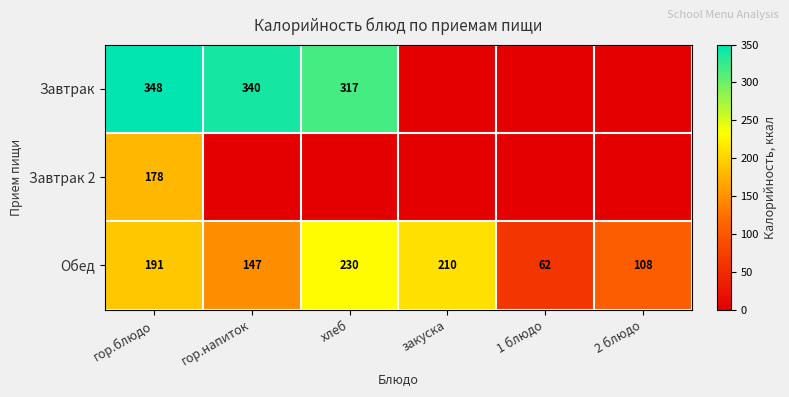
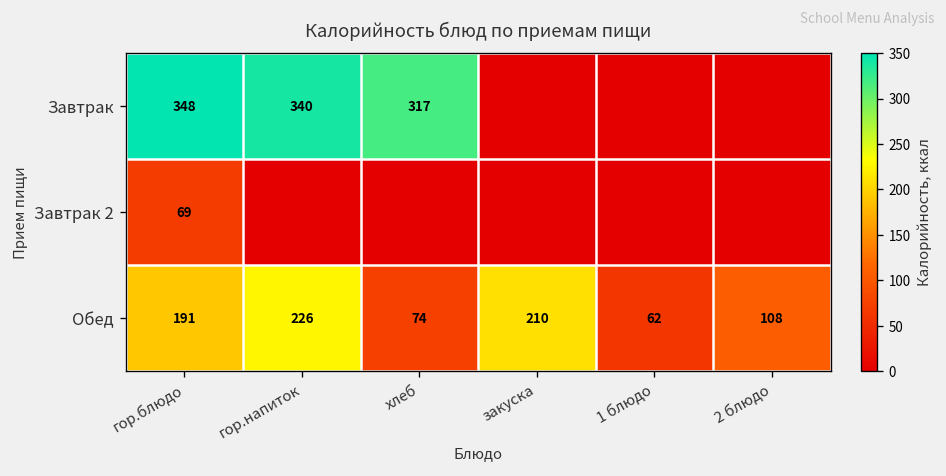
Завтрак 2, гор.блюдо: 178 -> 69
Обед, гор.напиток: 147 -> 226
Обед, хлеб: 230 -> 74
